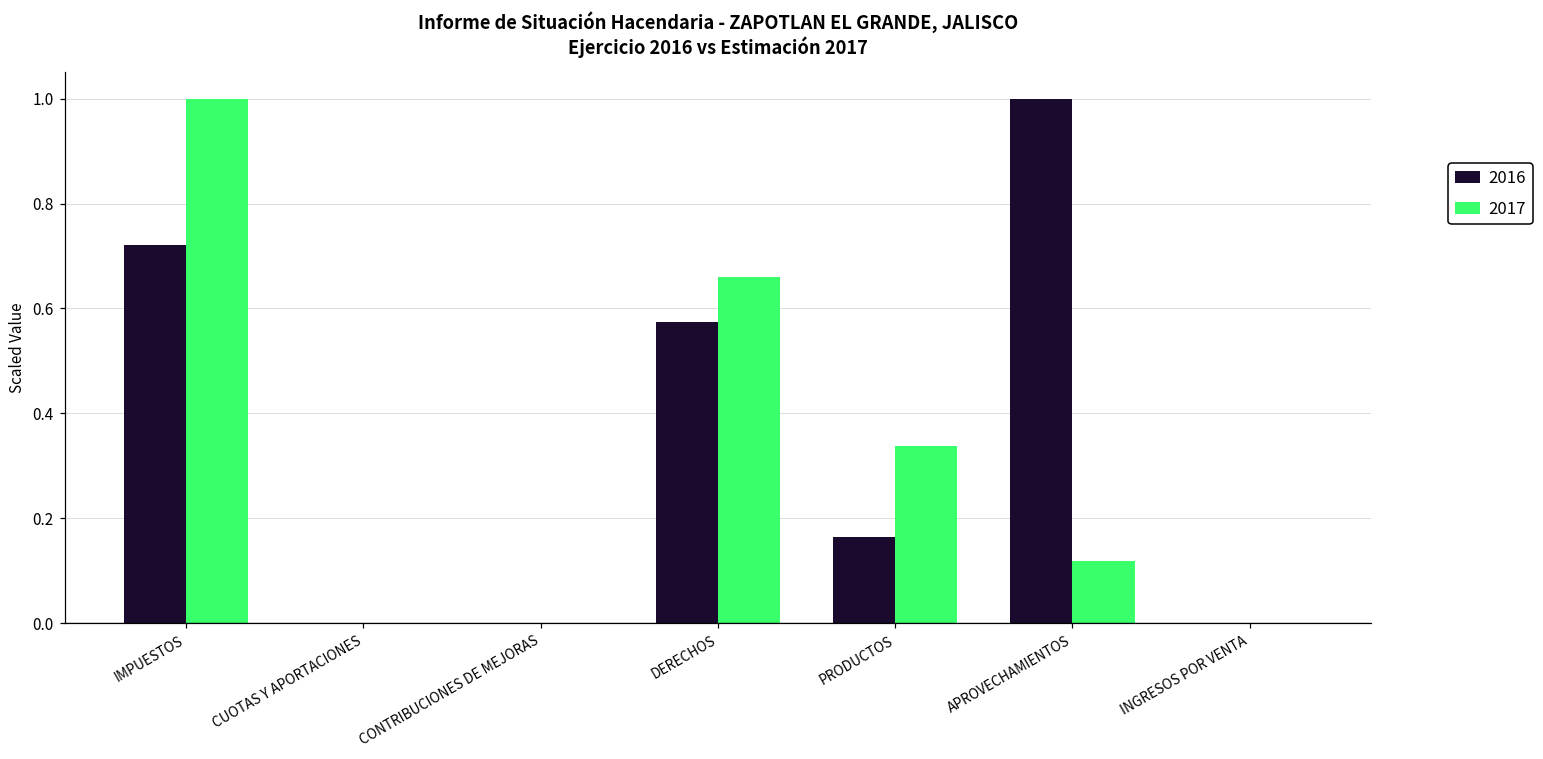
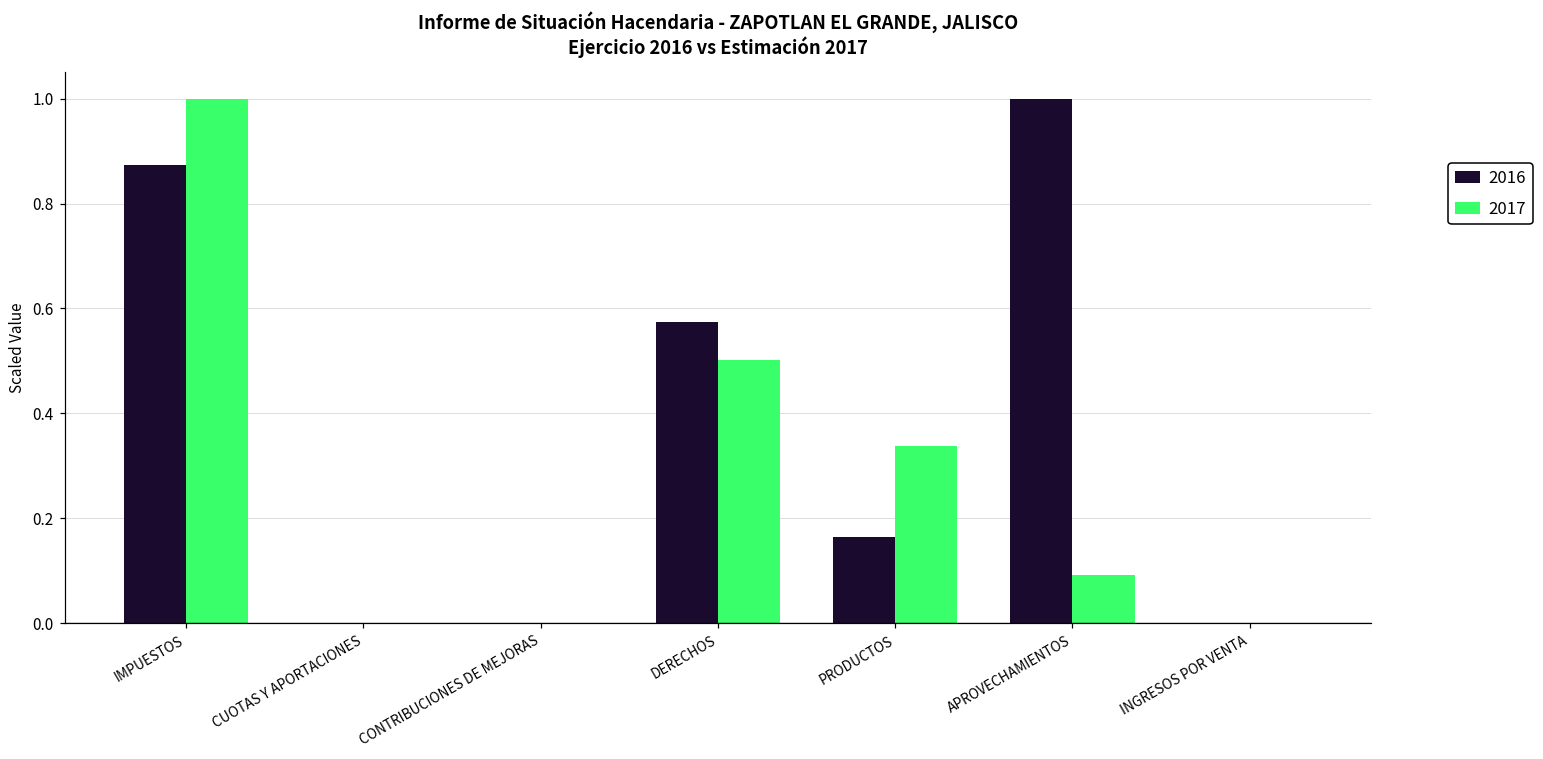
2016, IMPUESTOS: 0.72 -> 0.87
2017, DERECHOS: 0.66 -> 0.50
2017, APROVECHAMIENTOS: 0.12 -> 0.09
